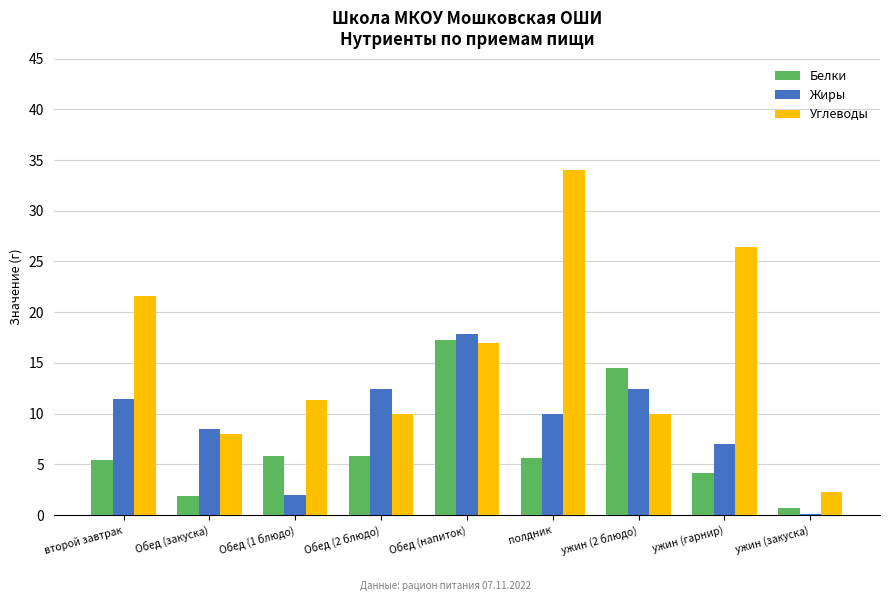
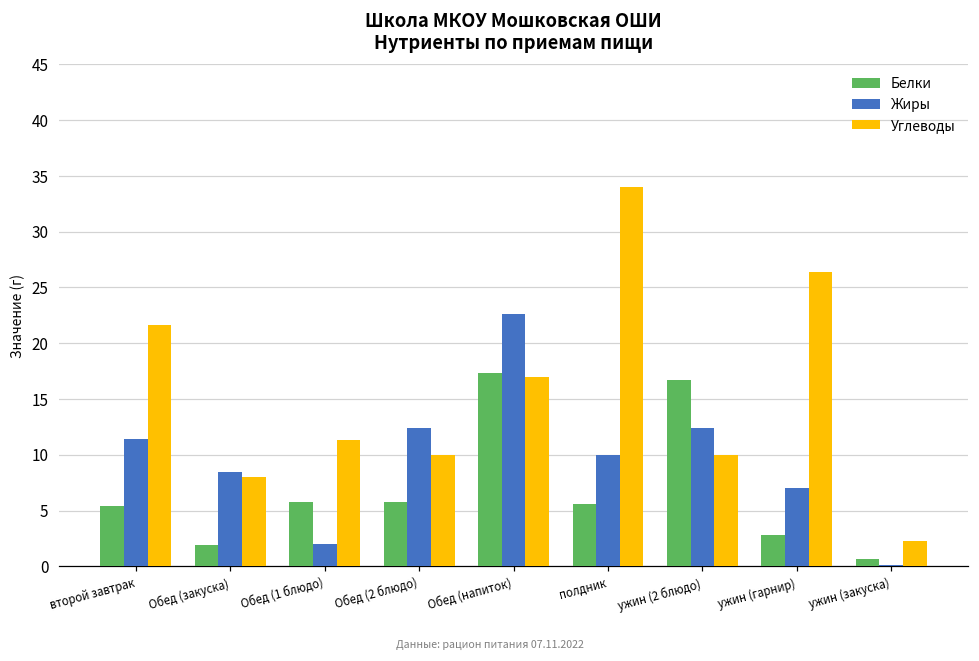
Жиры, Обед (напиток): 17.8 -> 22.6
Белки, ужин (2 блюдо): 14.5 -> 16.7
Белки, ужин (гарнир): 4.1 -> 2.8
